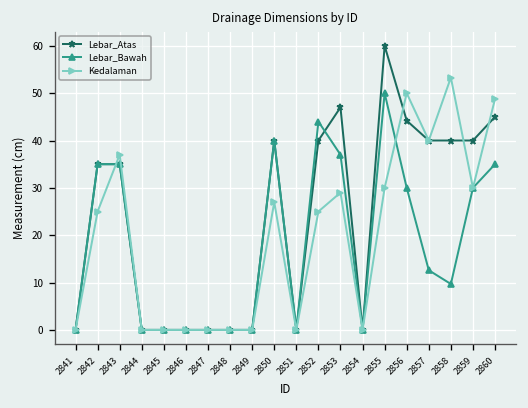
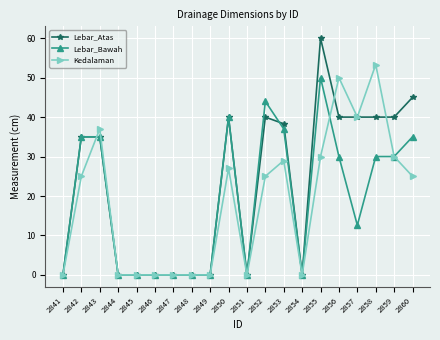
Lebar_Atas, 2853: 47 -> 38
Lebar_Atas, 2856: 44 -> 40
Lebar_Bawah, 2858: 10 -> 30
Kedalaman, 2860: 49 -> 25
